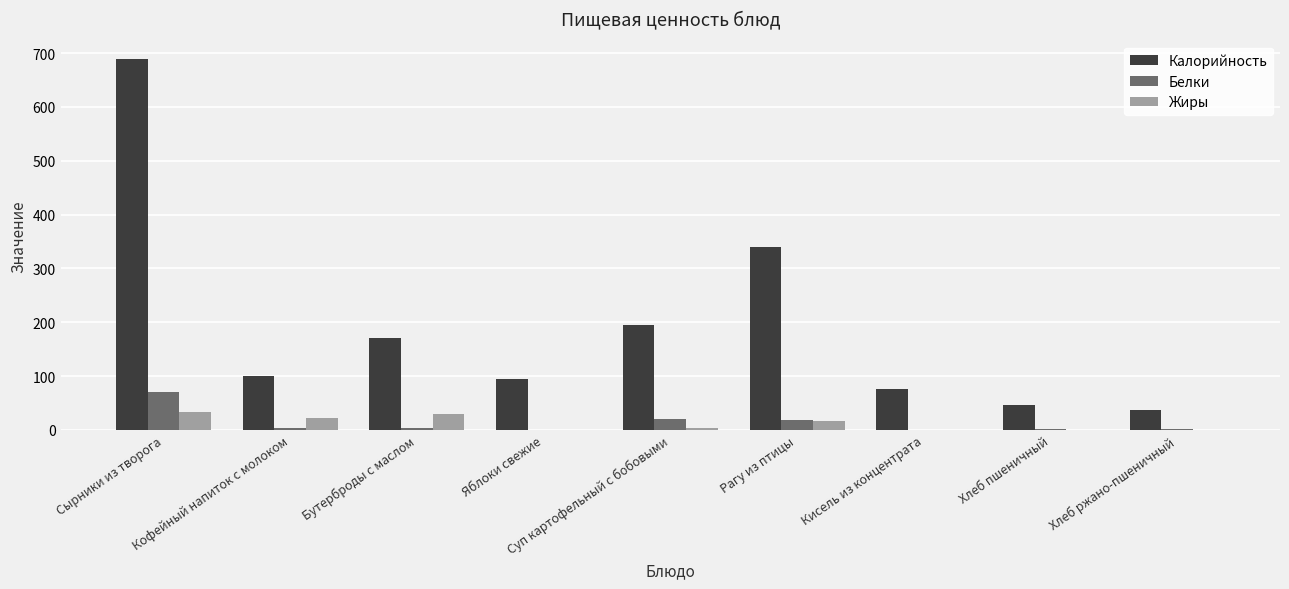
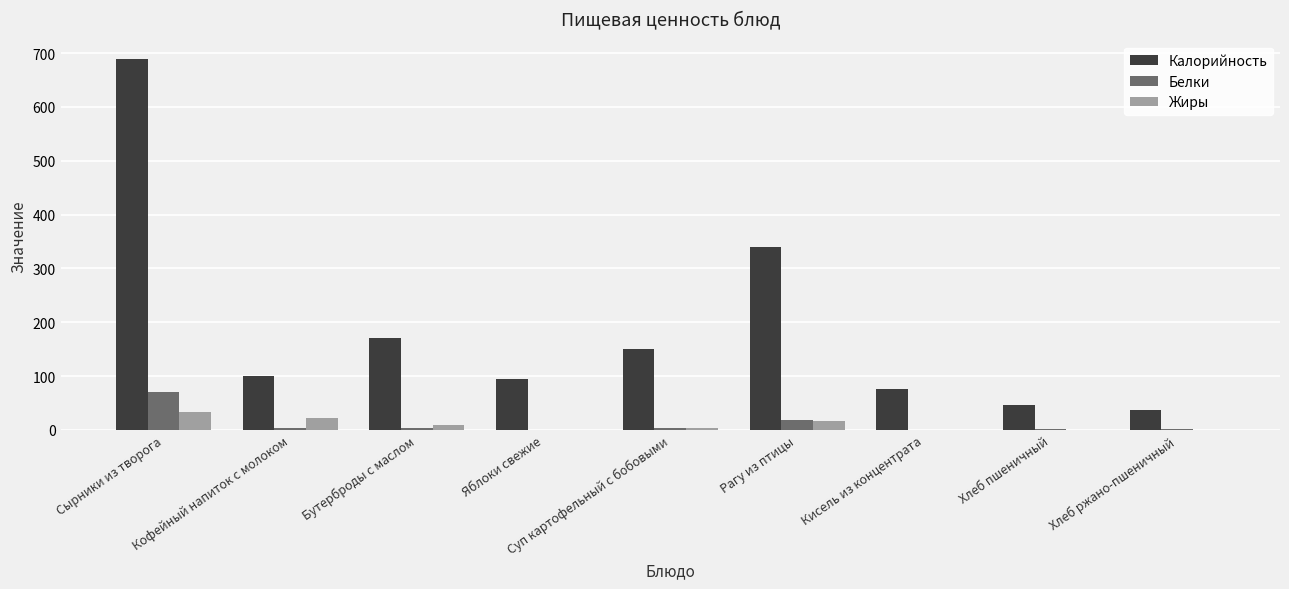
Жиры, Бутерброды с маслом: 30 -> 10
Калорийность, Суп картофельный с бобовыми: 200 -> 150
Белки, Суп картофельный с бобовыми: 20 -> 0
